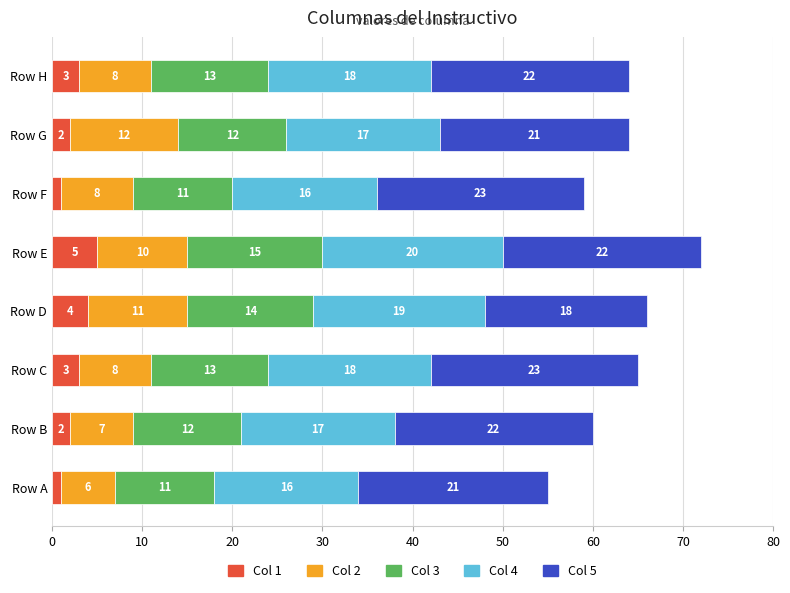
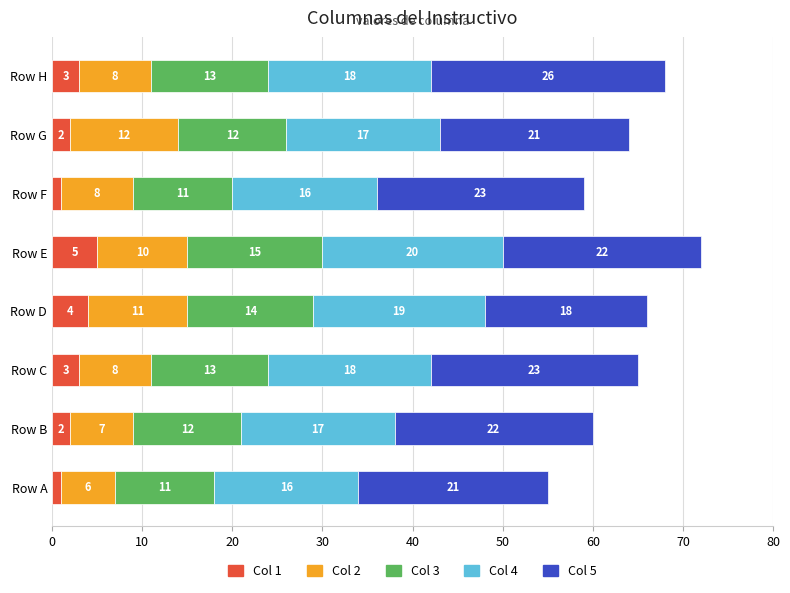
Col 5, Row H: 22 -> 26
